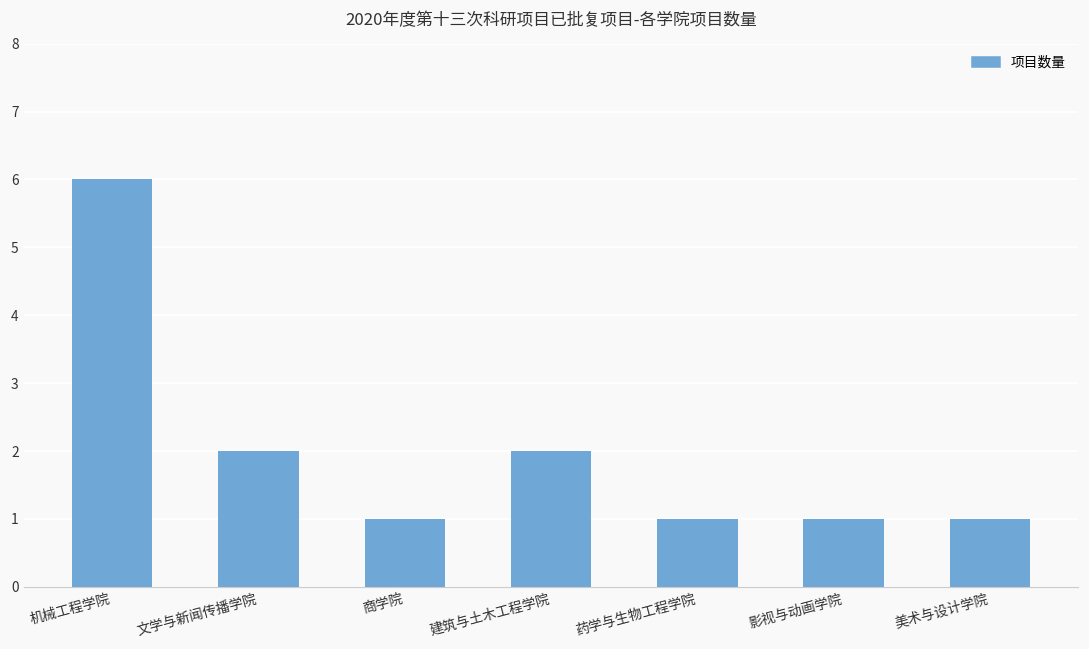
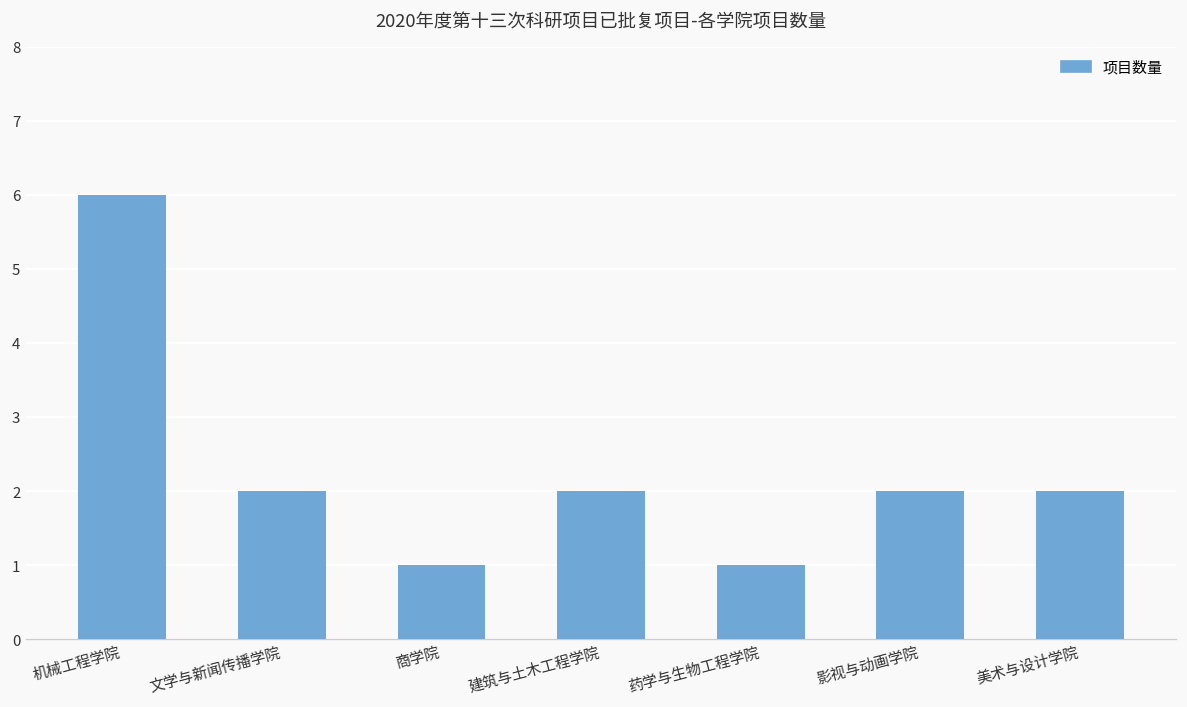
影视与动画学院: 1 -> 2
美术与设计学院: 1 -> 2
